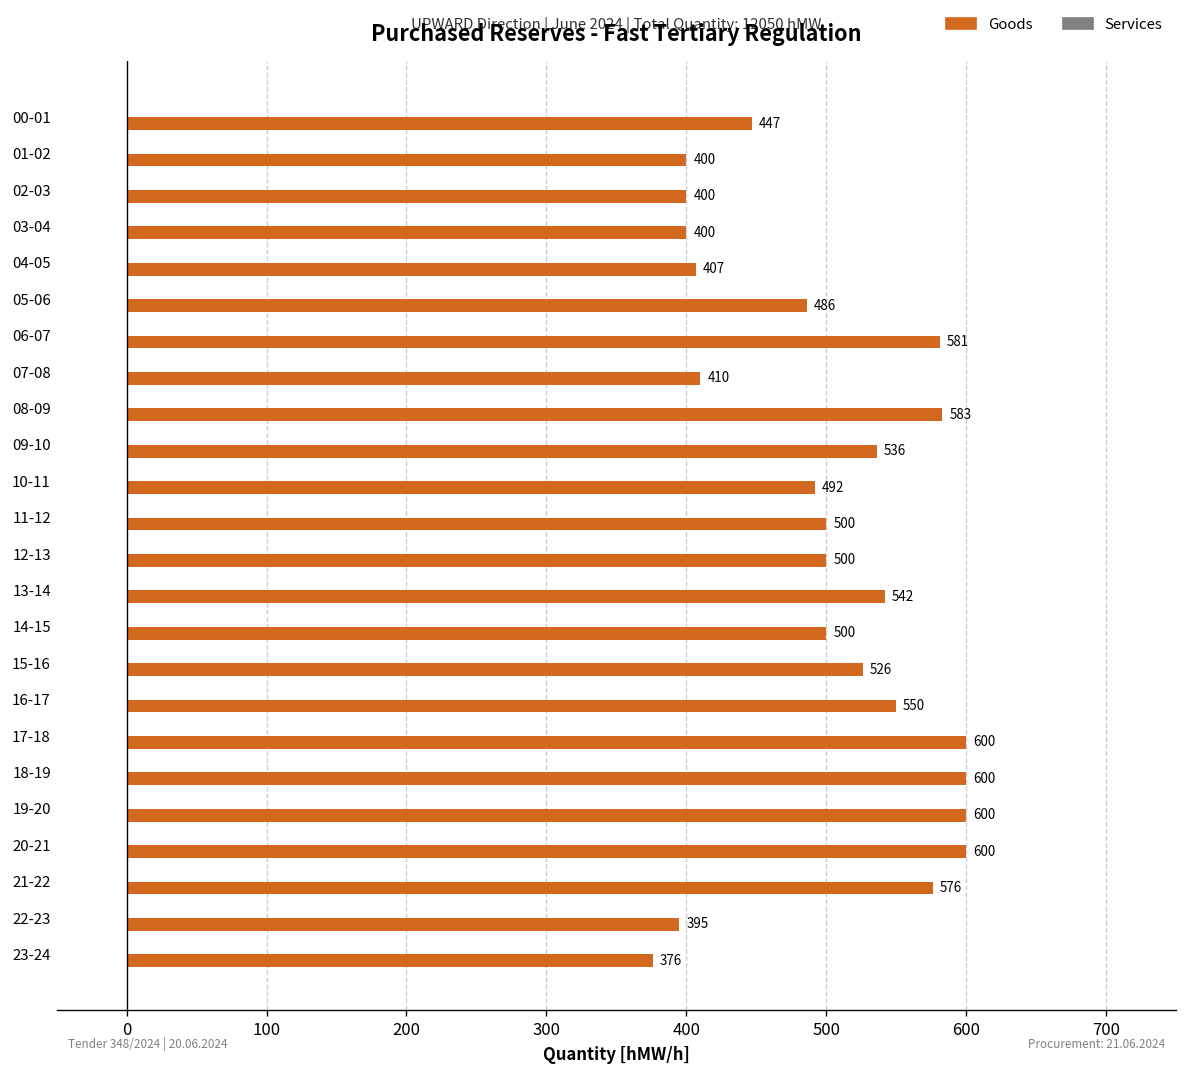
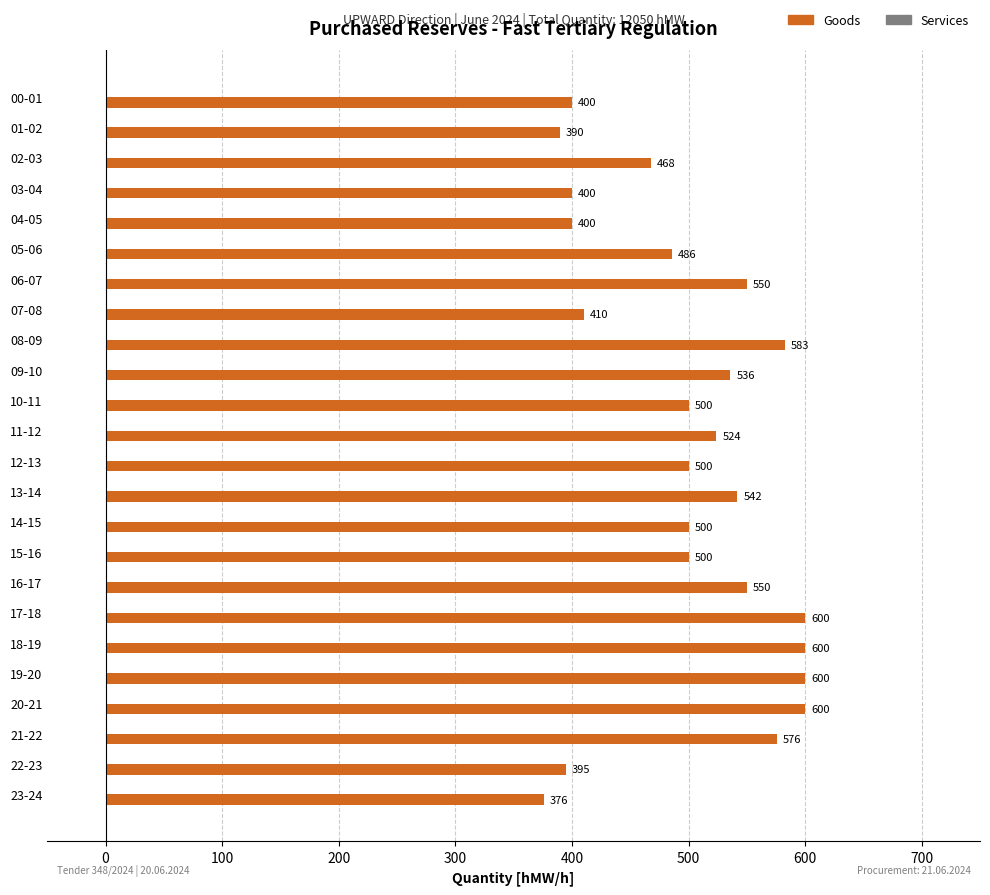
Goods, 00-01: 447 -> 400
Goods, 01-02: 400 -> 390
Goods, 02-03: 400 -> 468
Goods, 04-05: 407 -> 400
Goods, 06-07: 581 -> 550
Goods, 10-11: 492 -> 500
Goods, 11-12: 500 -> 524
Goods, 15-16: 526 -> 500
